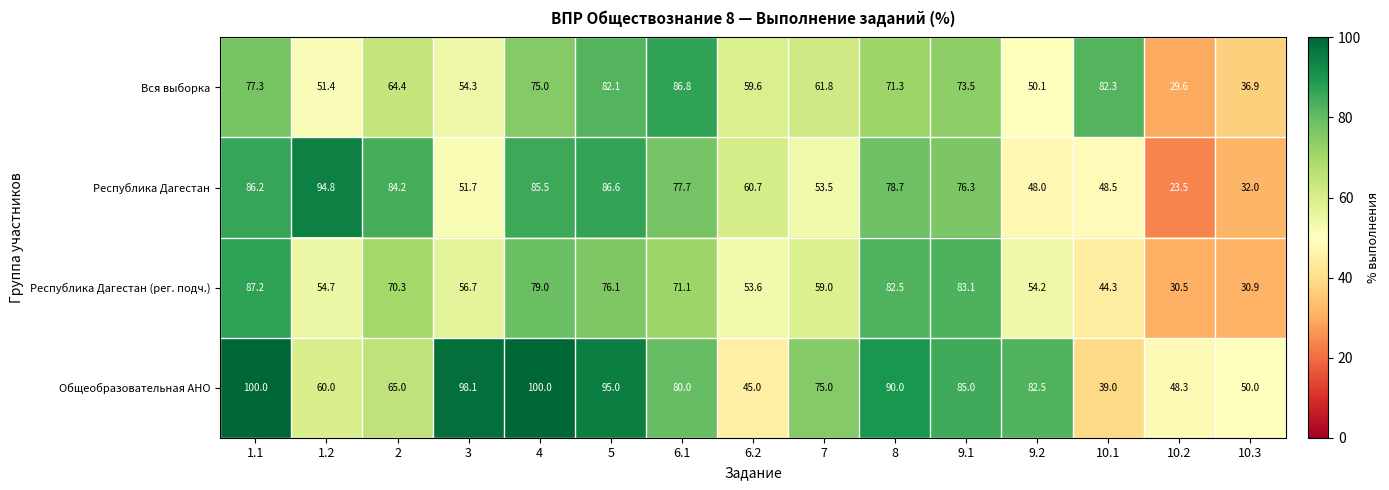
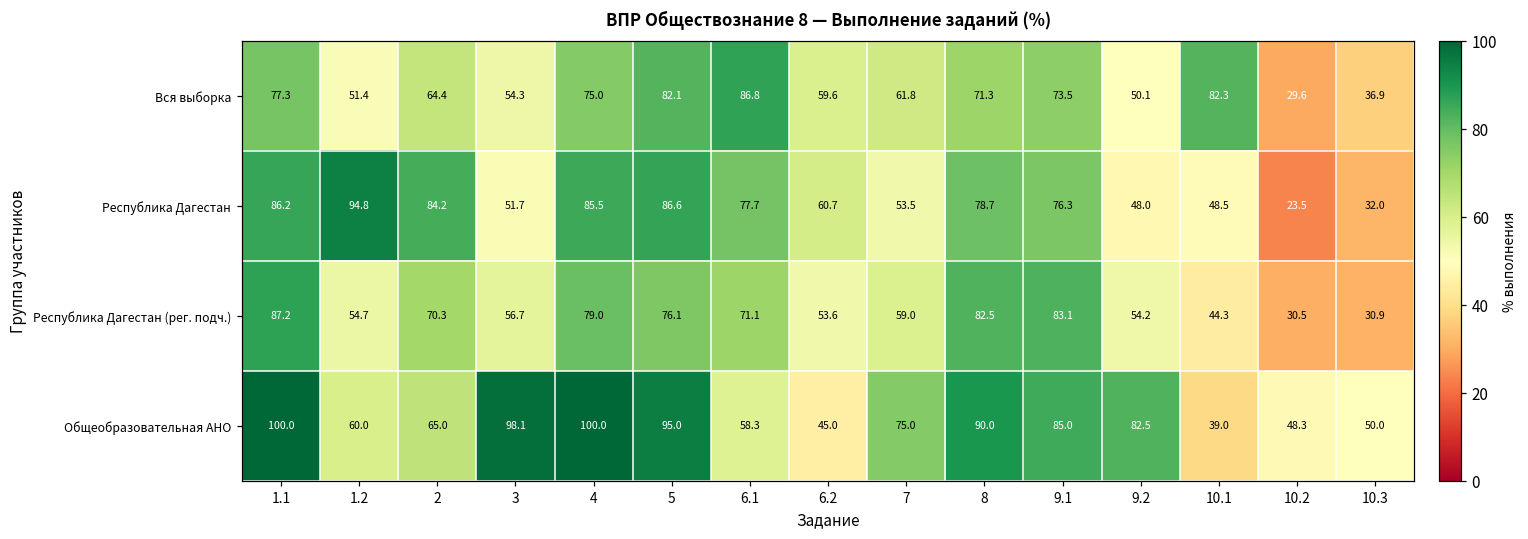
Общеобразовательная АНО, 6.1: 80.0 -> 58.3
